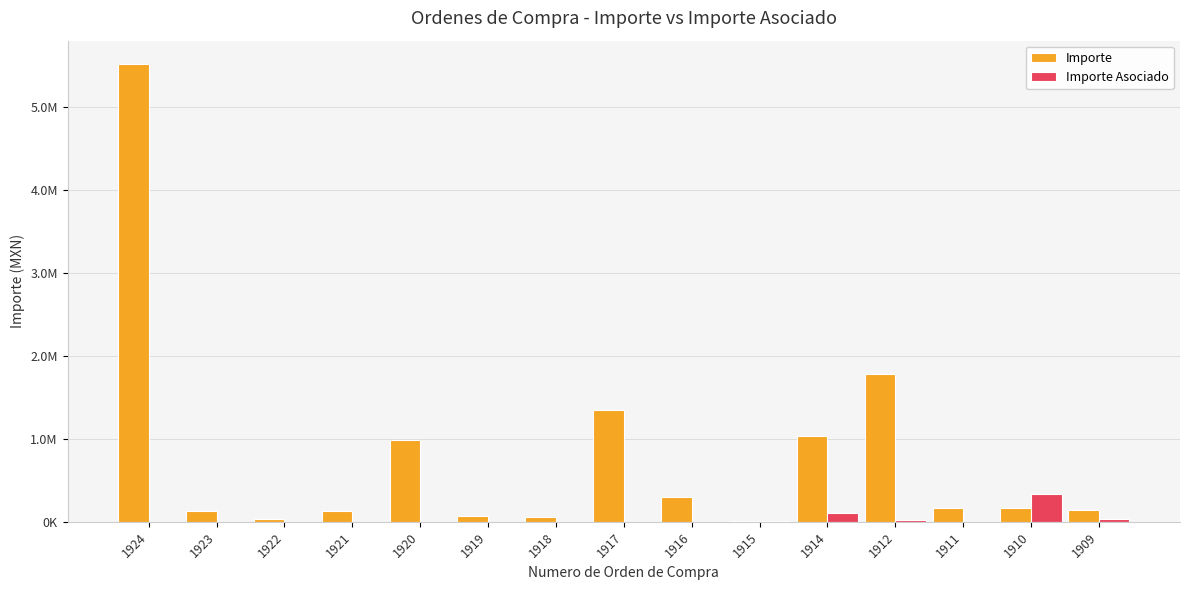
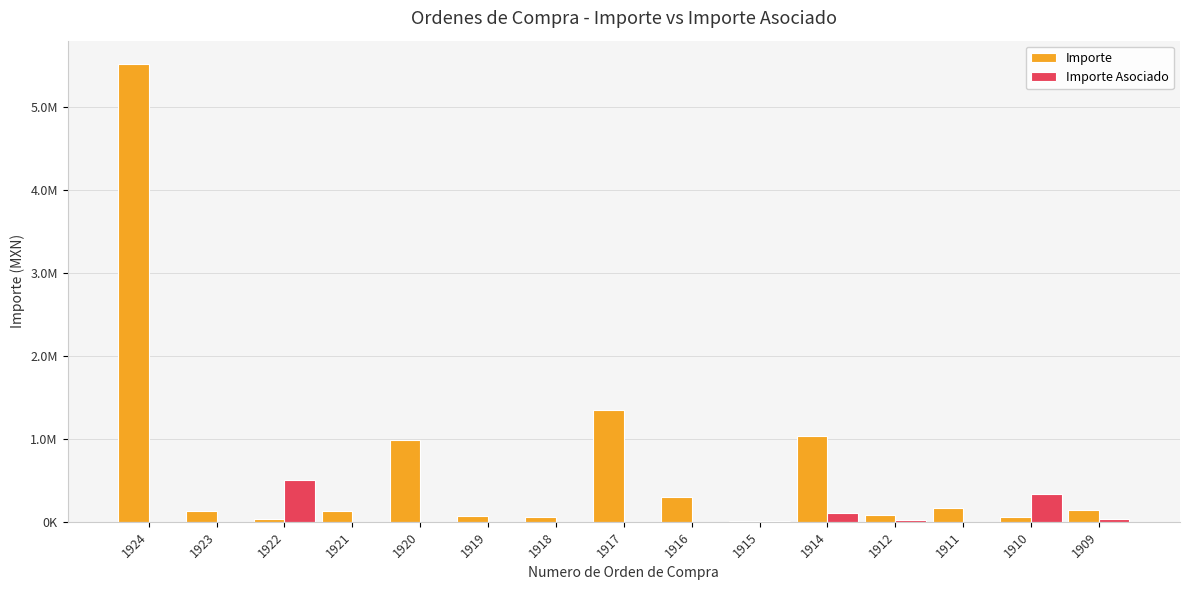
Importe Asociado, 1922: 0 -> 500000
Importe, 1912: 1800000 -> 100000
Importe, 1910: 200000 -> 100000
